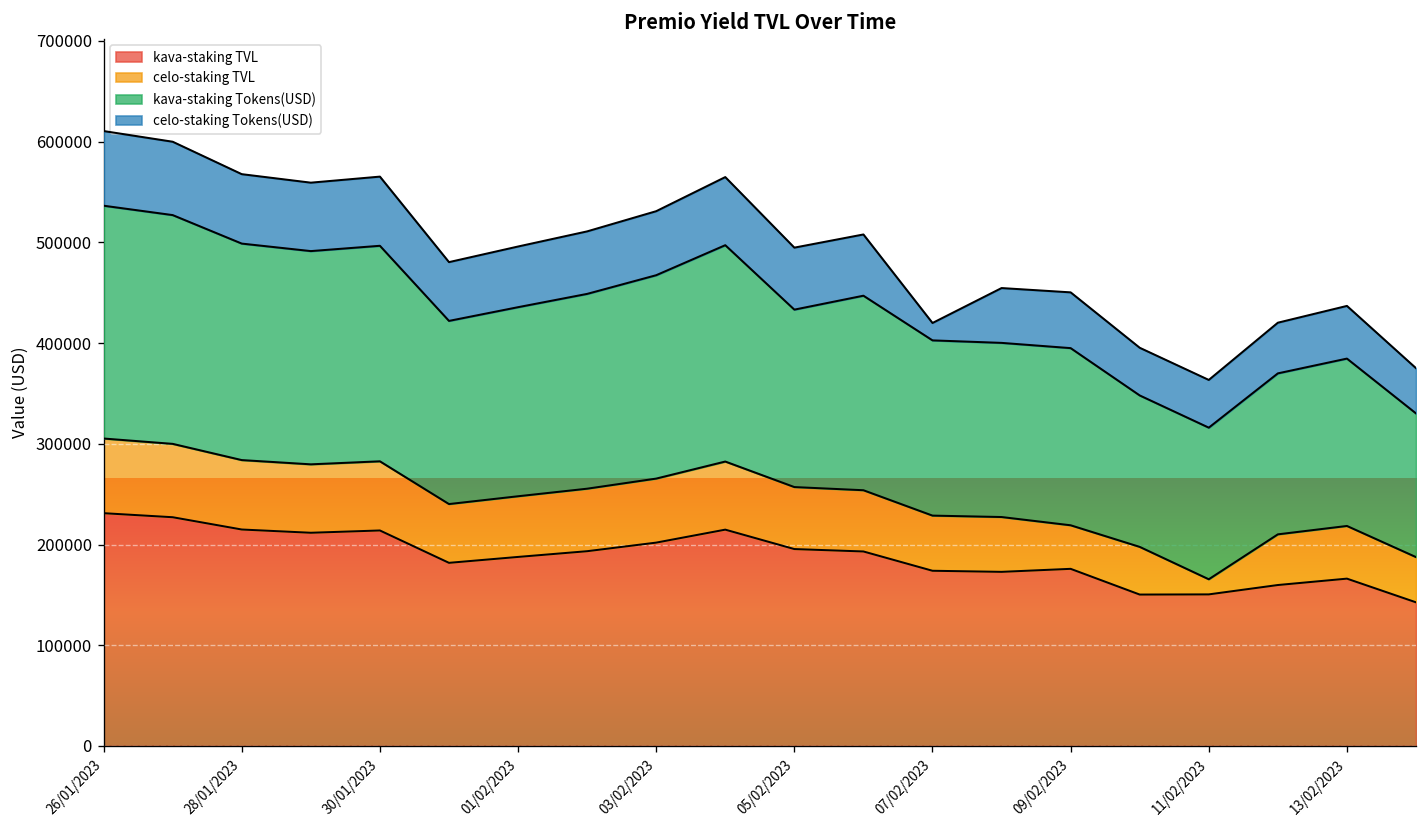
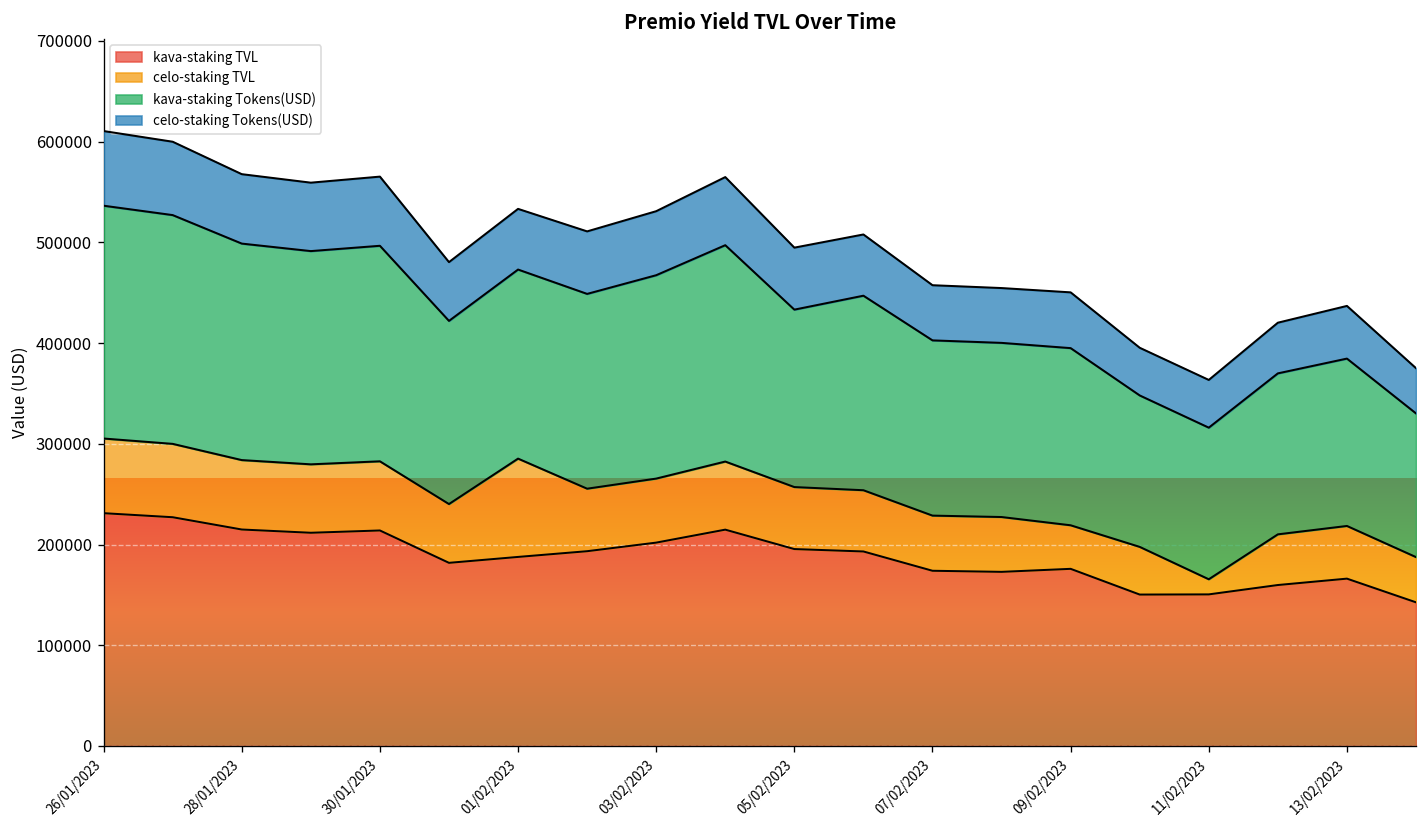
celo-staking TVL, 01/02/2023: 60000 -> 100000
celo-staking Tokens(USD), 07/02/2023: 20000 -> 50000
